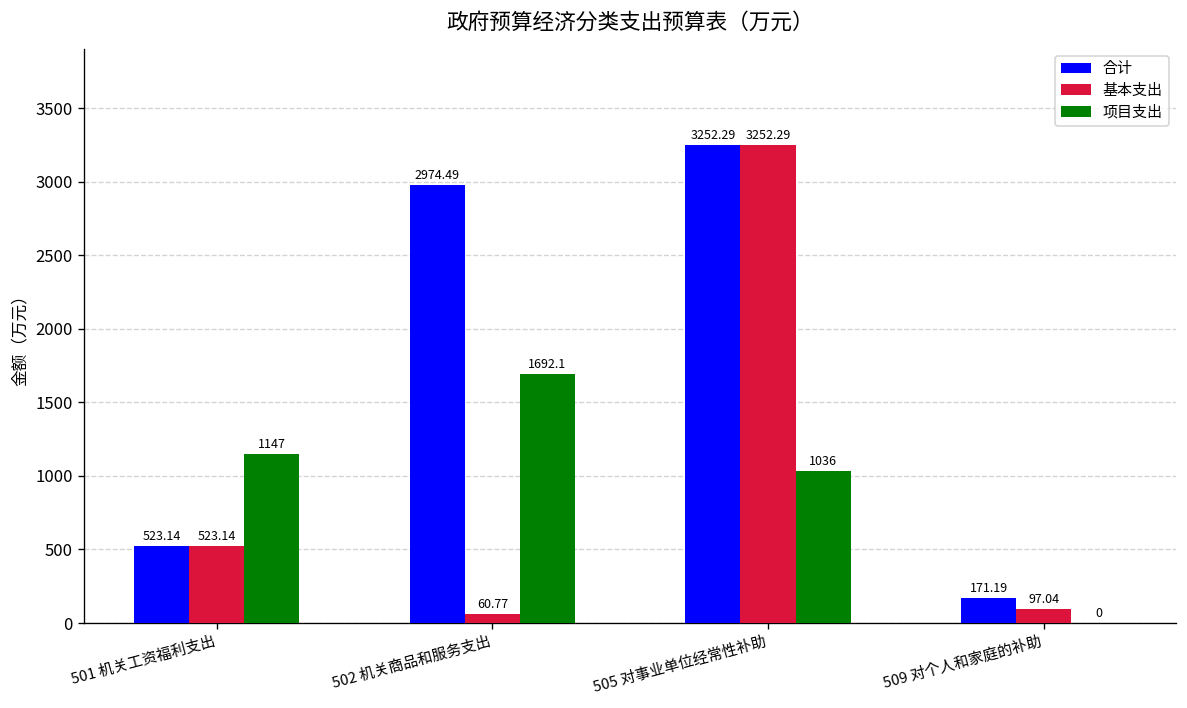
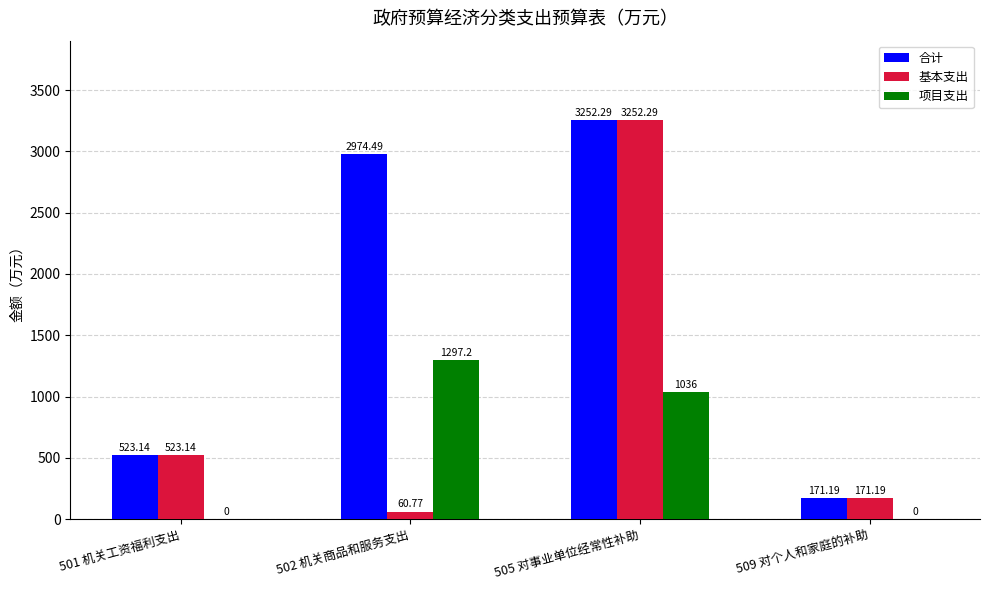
项目支出, 501 机关工资福利支出: 1147 -> 0
项目支出, 502 机关商品和服务支出: 1692.1 -> 1297.2
基本支出, 509 对个人和家庭的补助: 97.04 -> 171.19
